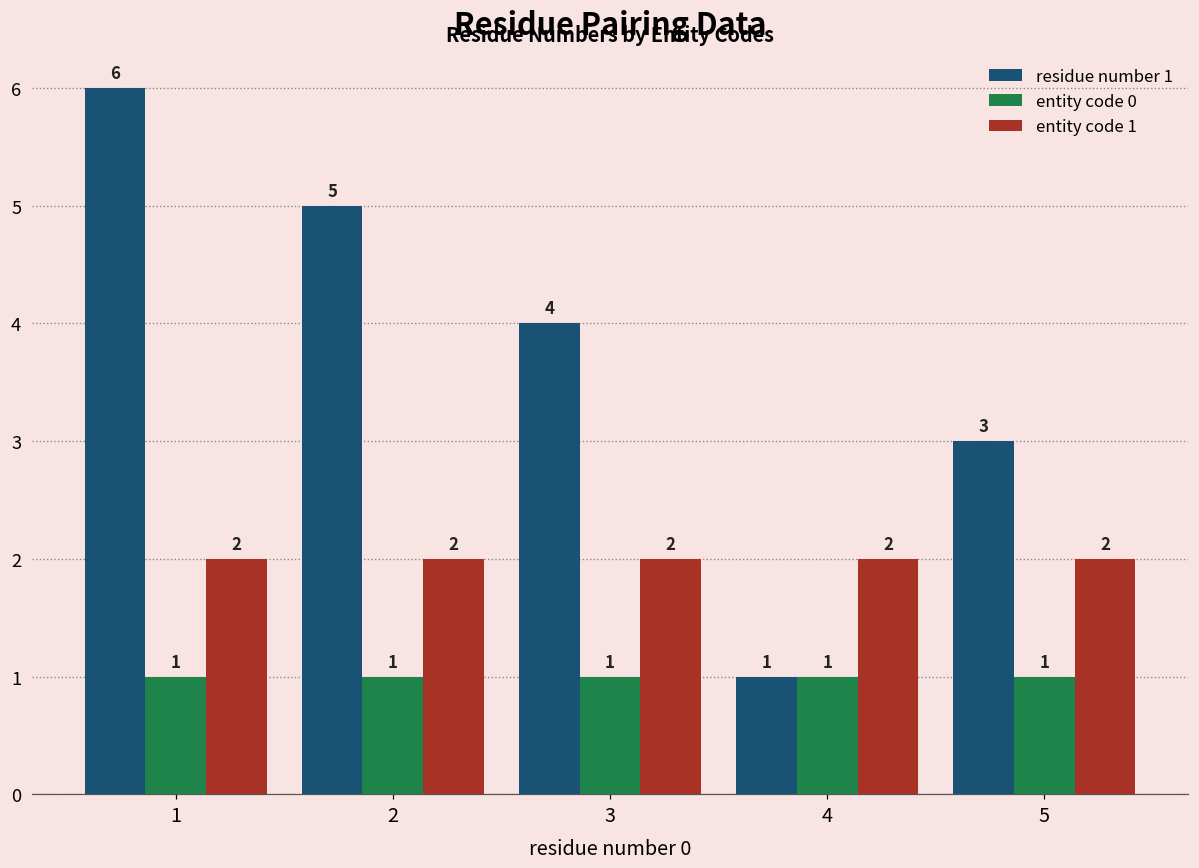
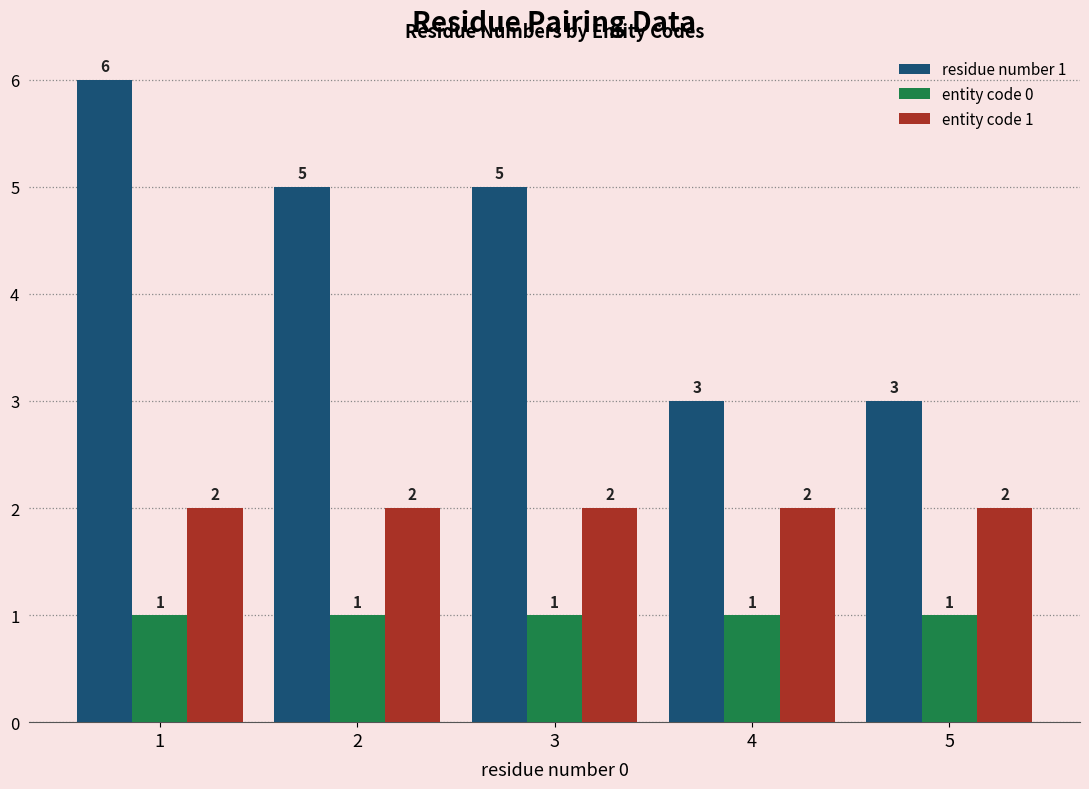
residue number 1, 3: 4 -> 5
residue number 1, 4: 1 -> 3
